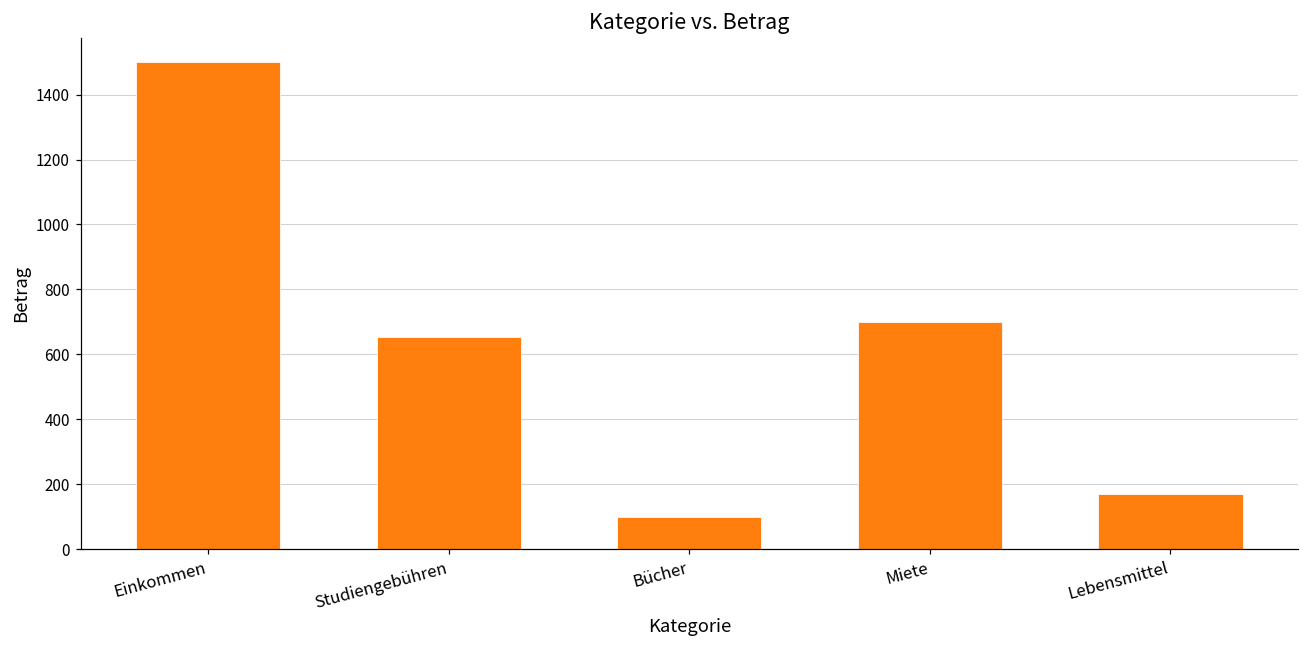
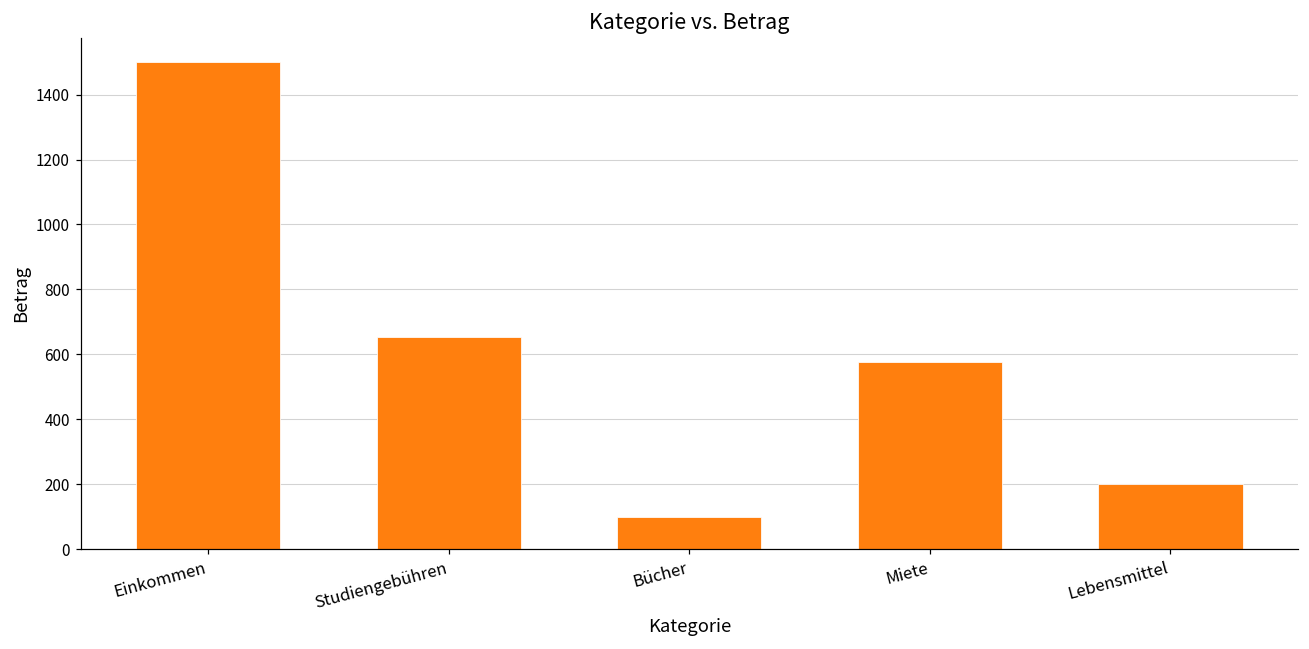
Miete: 700 -> 580
Lebensmittel: 170 -> 200
